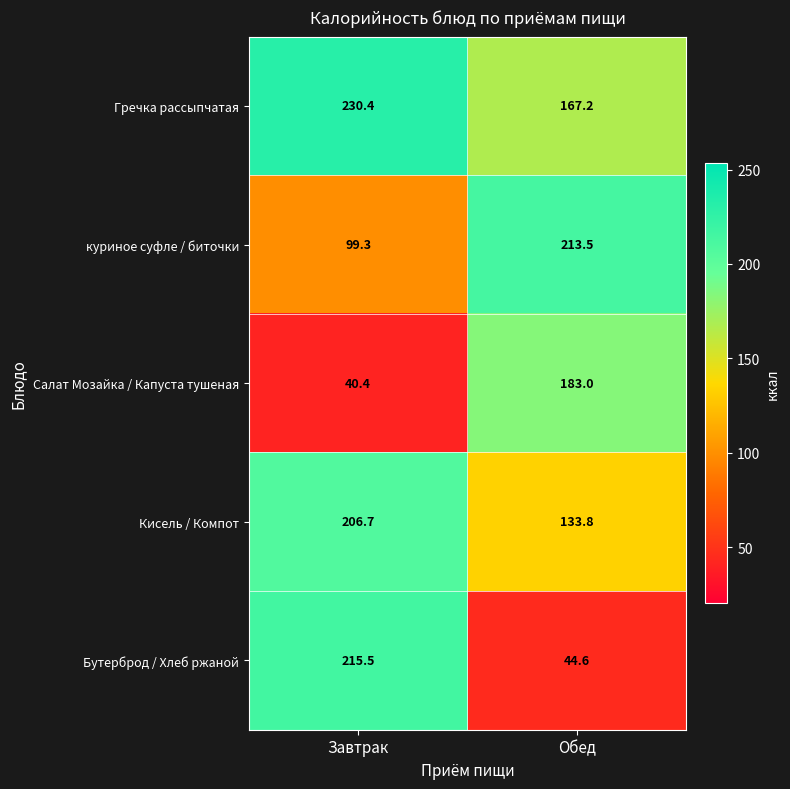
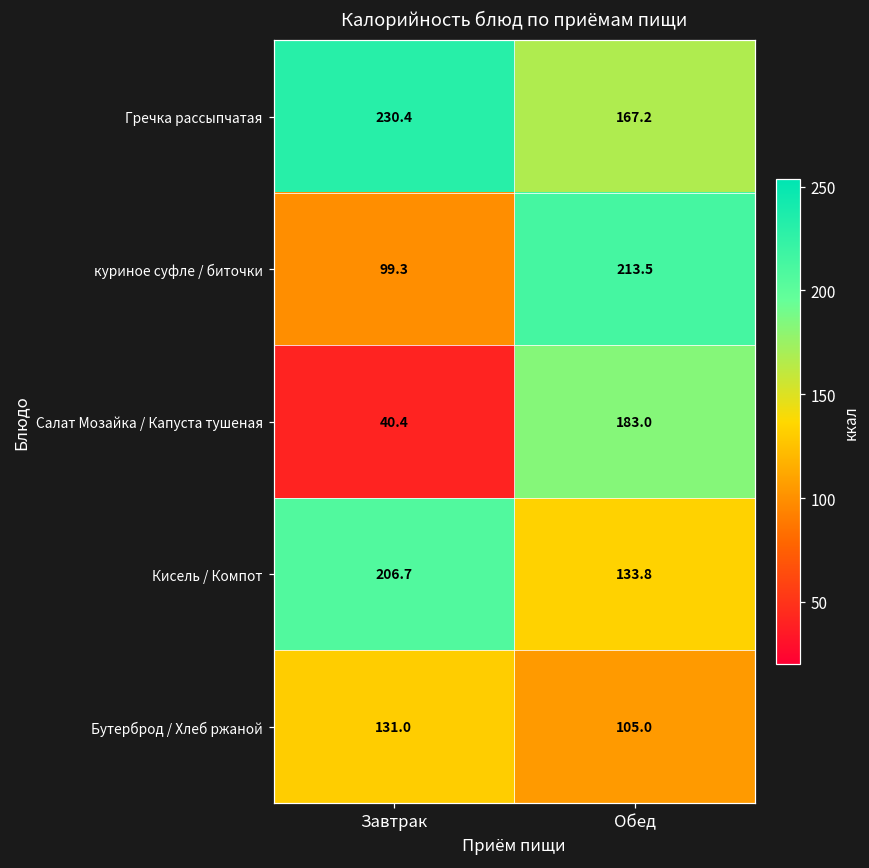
Бутерброд / Хлеб ржаной, Завтрак: 215.5 -> 131.0
Бутерброд / Хлеб ржаной, Обед: 44.6 -> 105.0
